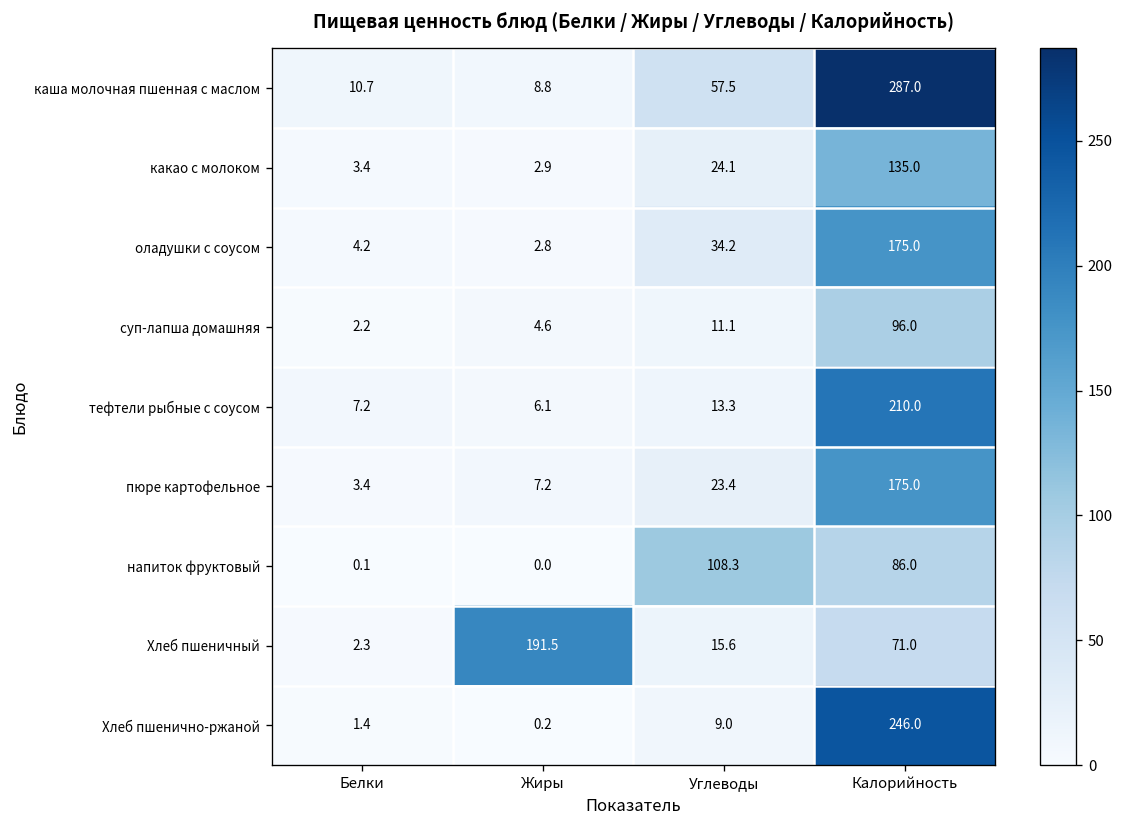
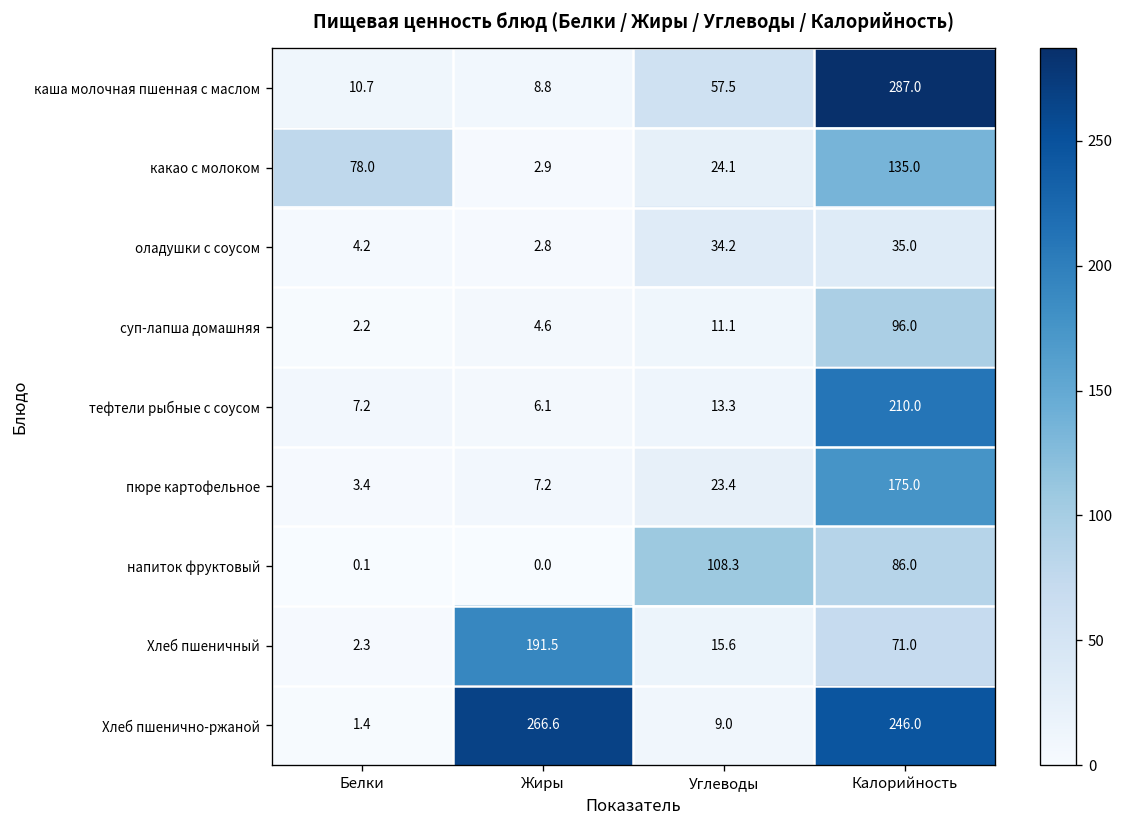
какао с молоком, Белки: 3.4 -> 78.0
оладушки с соусом, Калорийность: 175.0 -> 35.0
Хлеб пшенично-ржаной, Жиры: 0.2 -> 266.6
